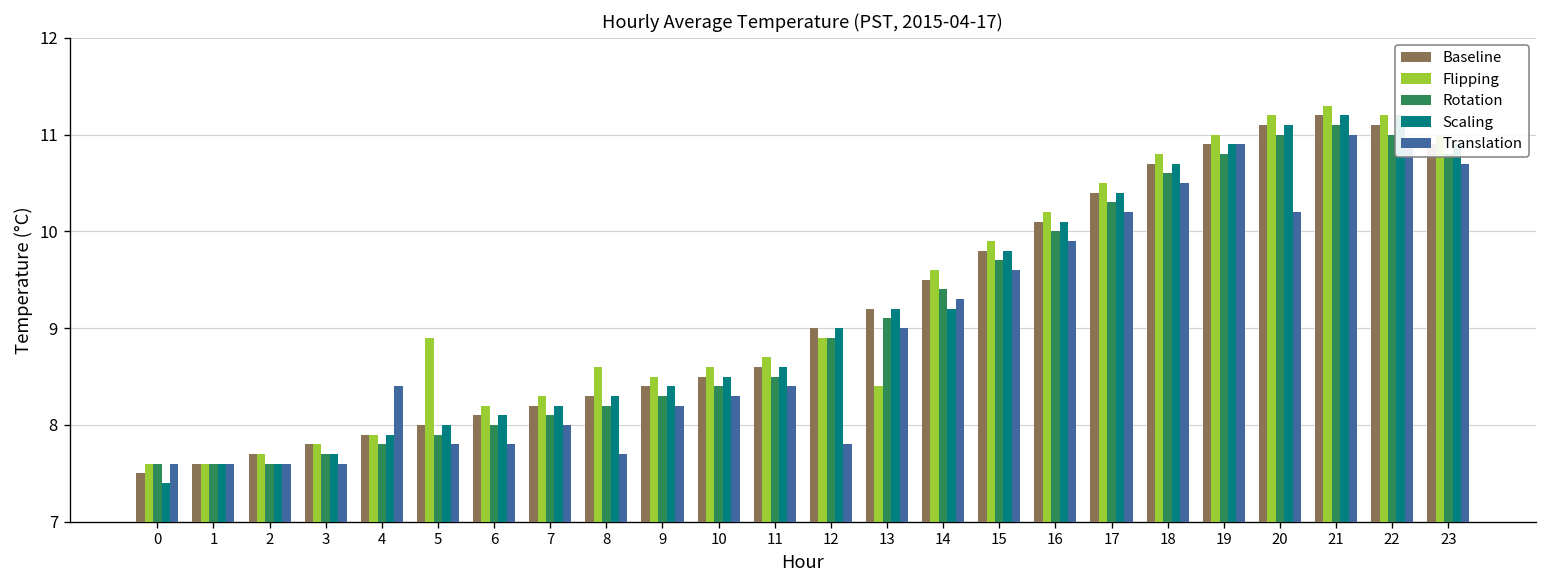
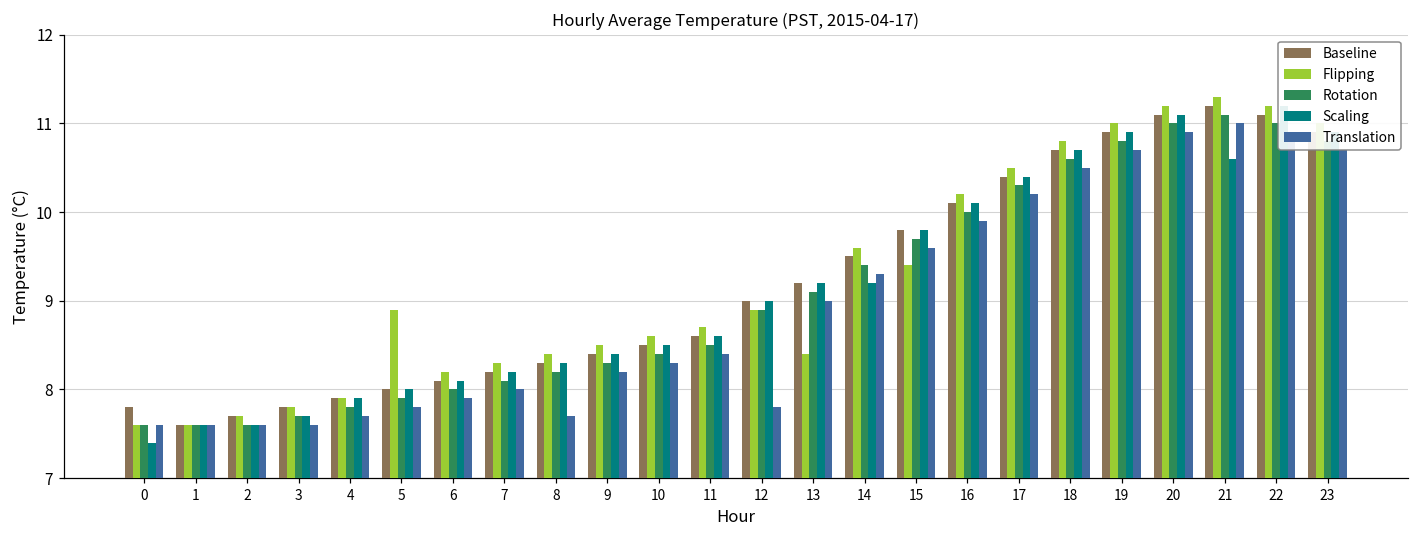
Baseline, 0: 7.5 -> 7.8
Translation, 4: 8.4 -> 7.7
Translation, 6: 7.8 -> 7.9
Flipping, 8: 8.6 -> 8.4
Flipping, 15: 9.9 -> 9.4
Translation, 19: 10.9 -> 10.7
Translation, 20: 10.2 -> 10.9
Scaling, 21: 11.2 -> 10.6
